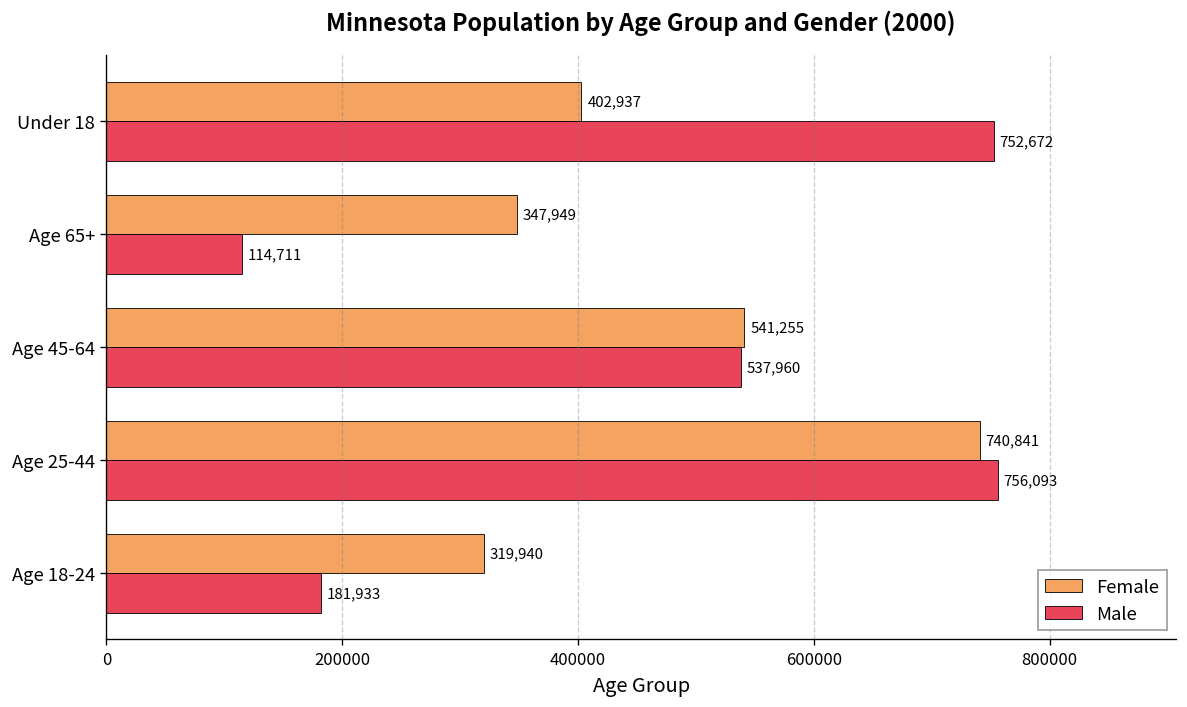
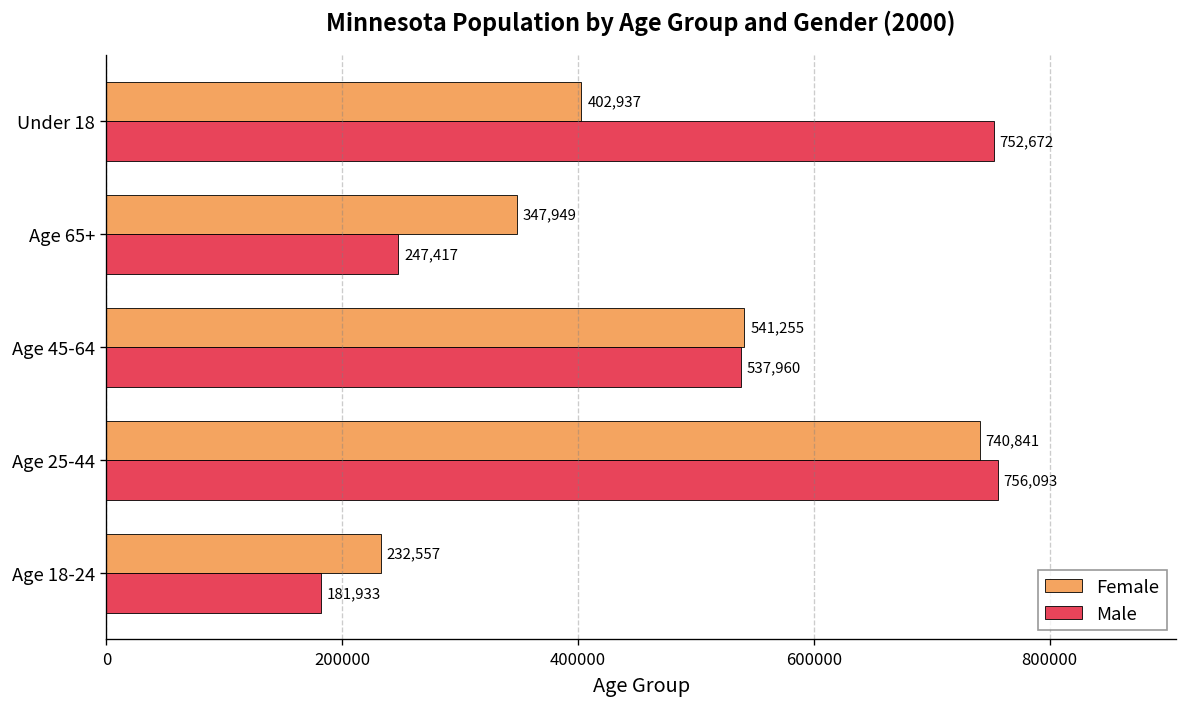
Male, Age 65+: 114,711 -> 247,417
Female, Age 18-24: 319,940 -> 232,557
